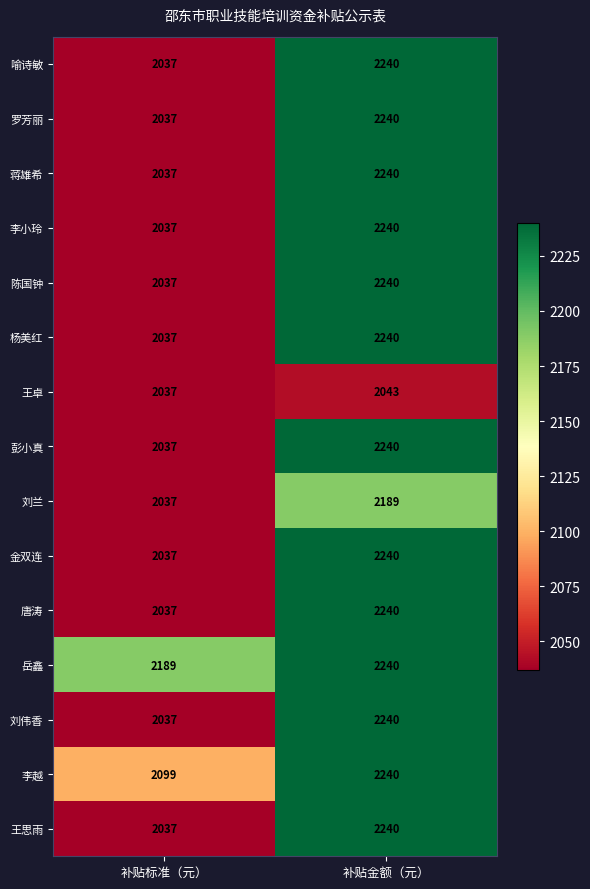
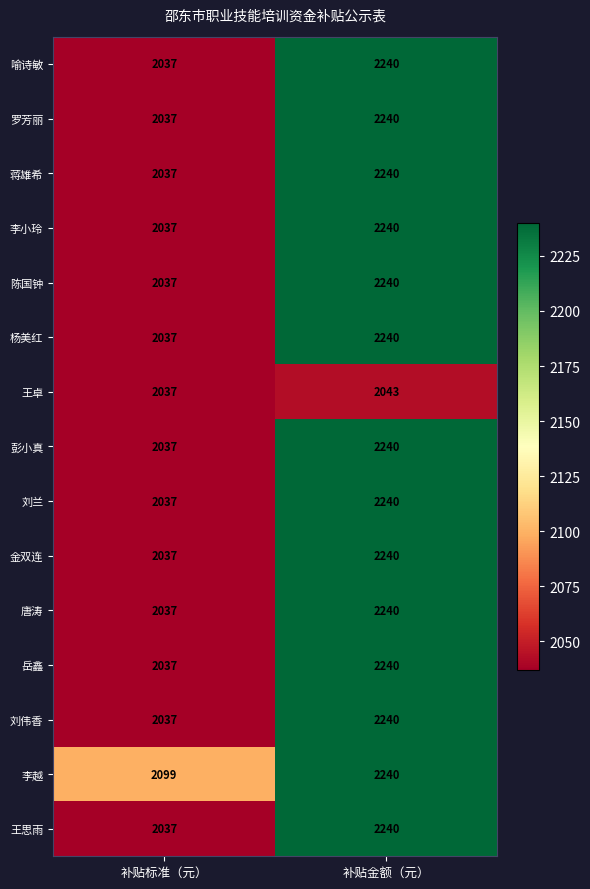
刘兰, 补贴金额（元）: 2189 -> 2240
岳鑫, 补贴标准（元）: 2189 -> 2037
